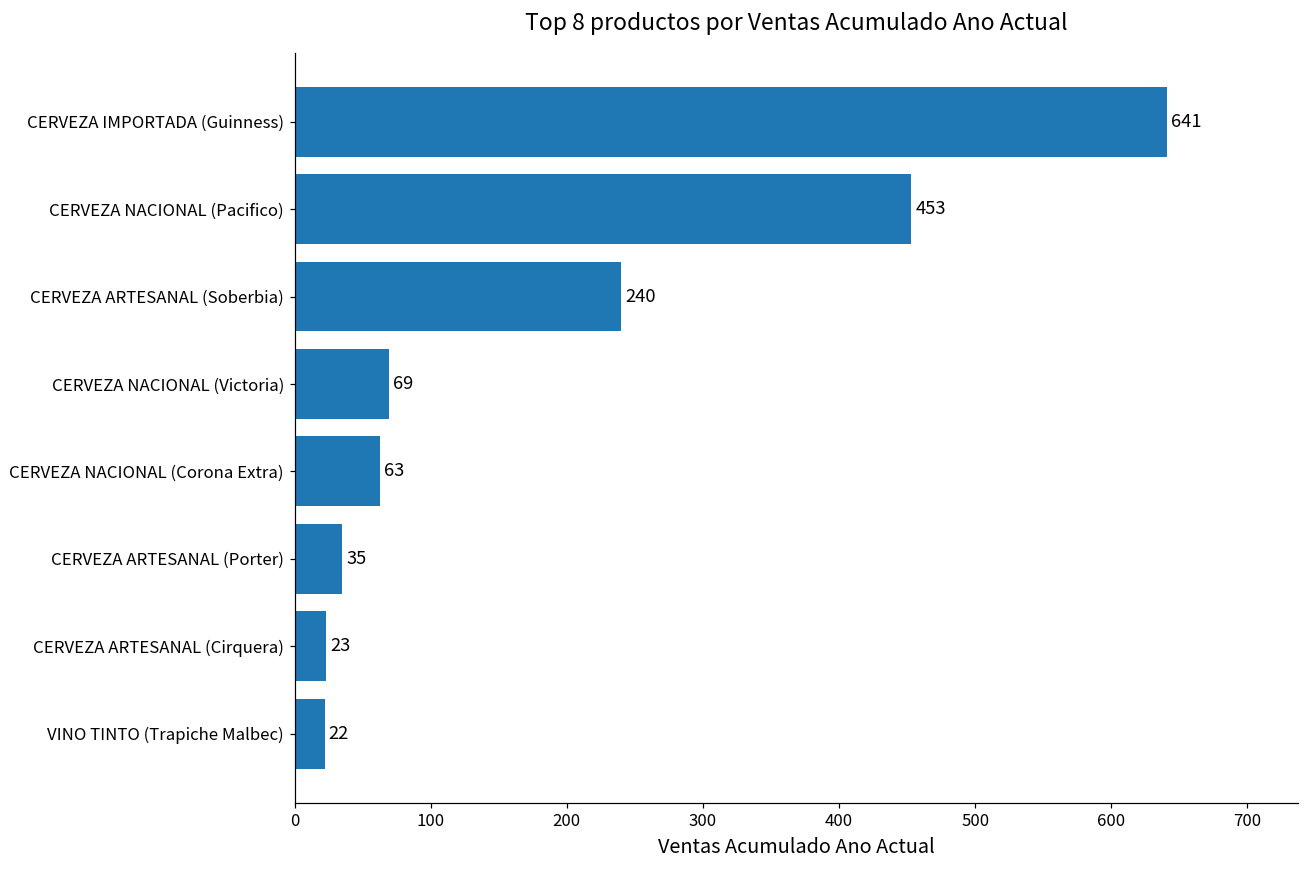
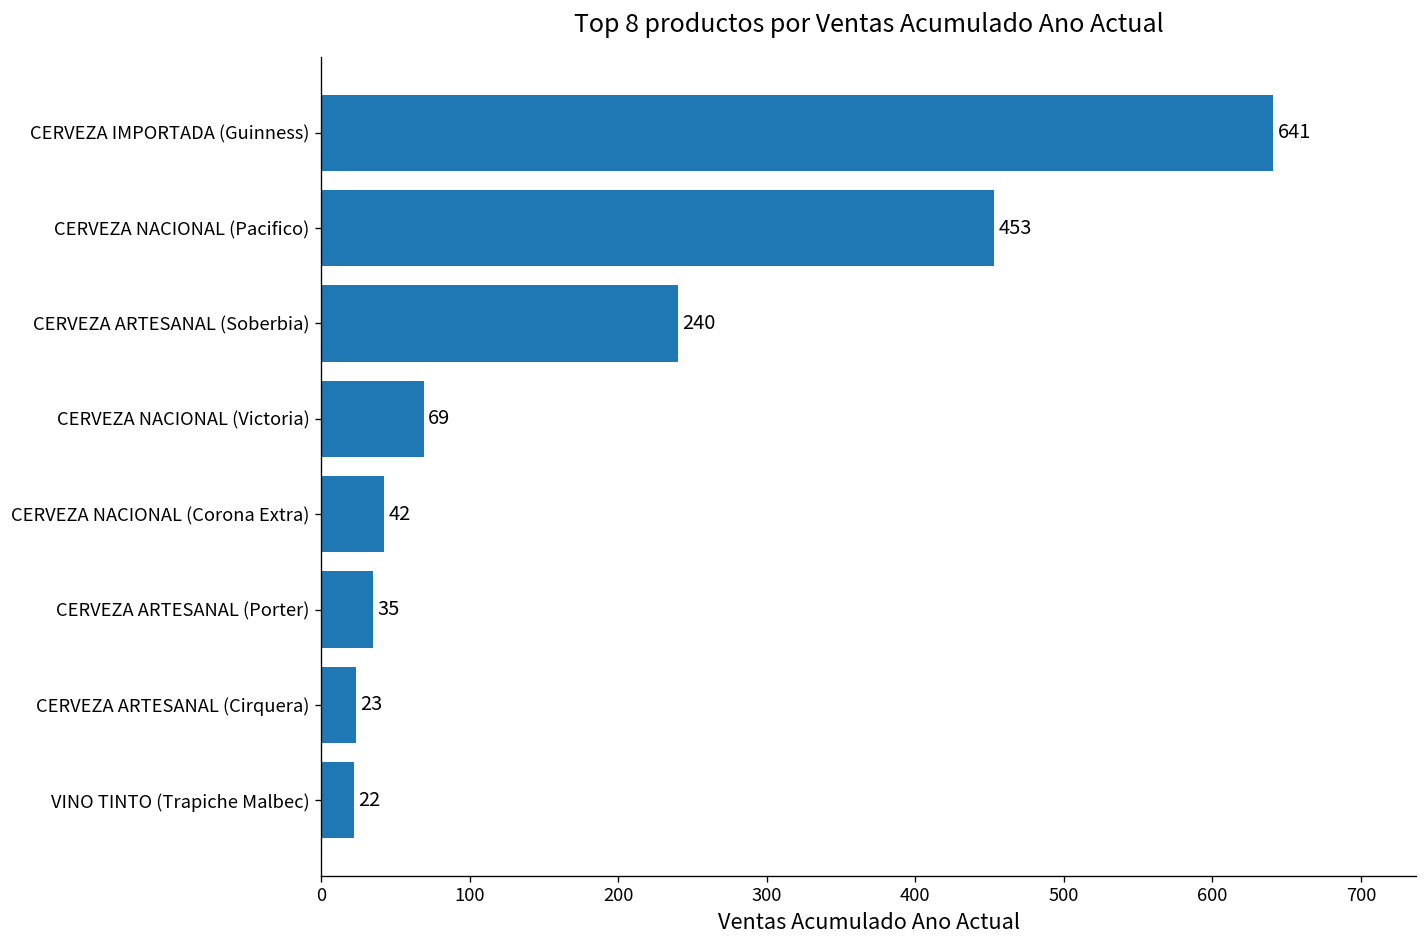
CERVEZA NACIONAL (Corona Extra): 63 -> 42
